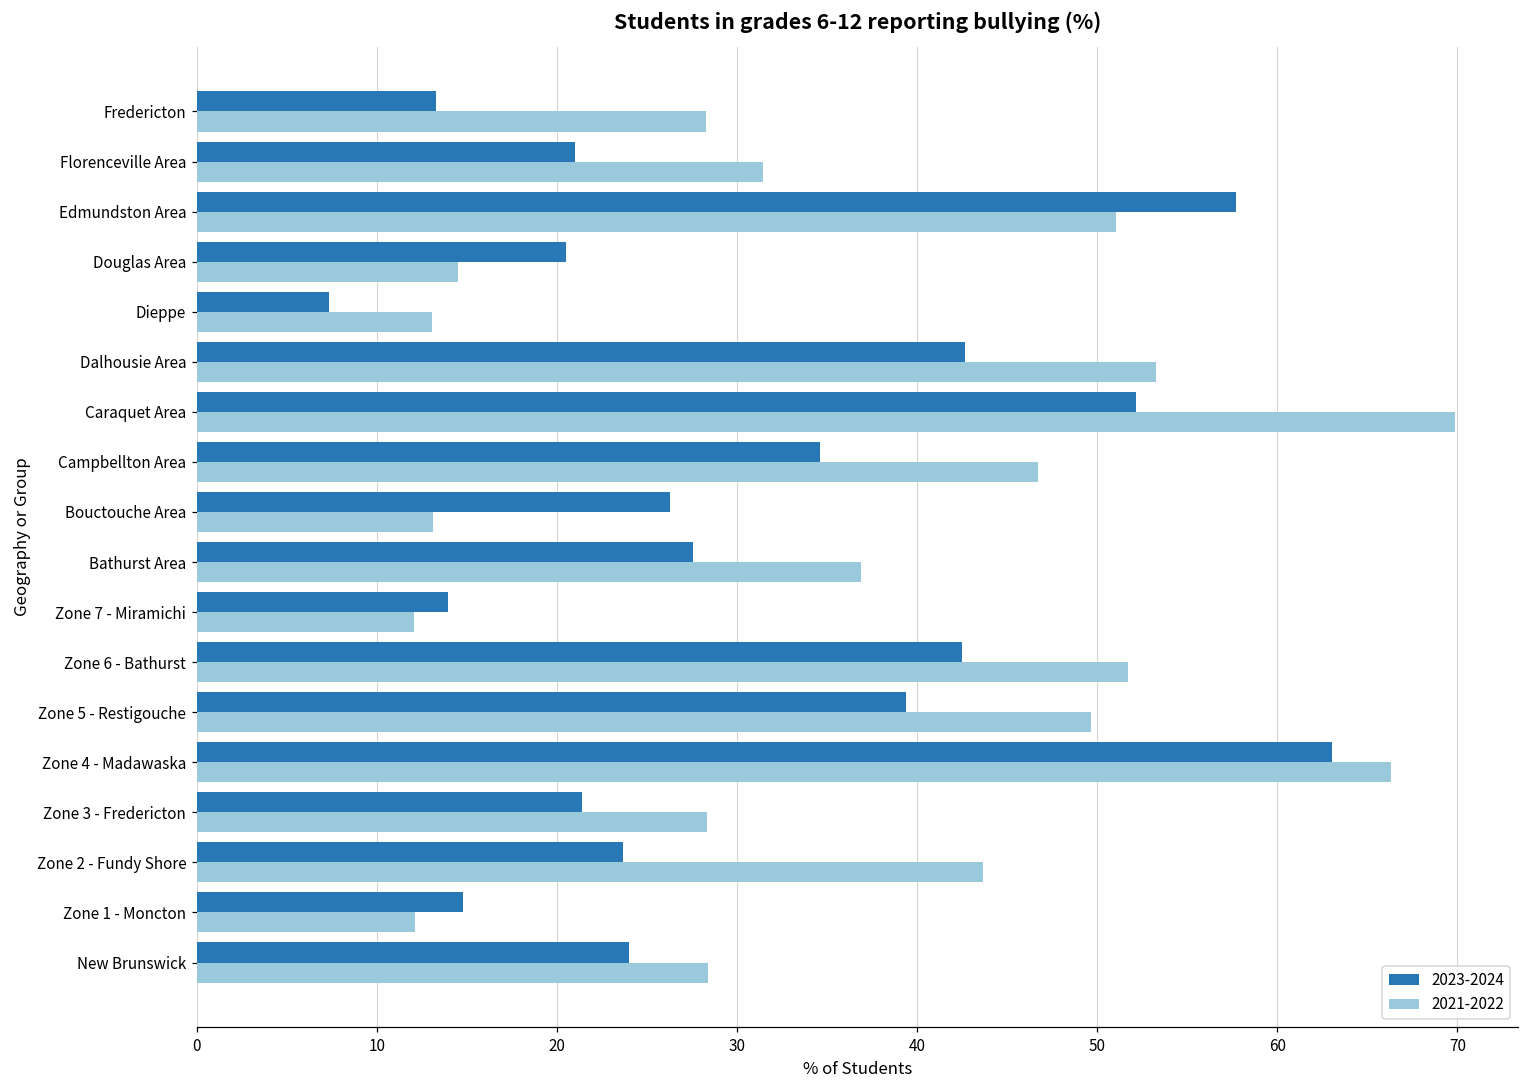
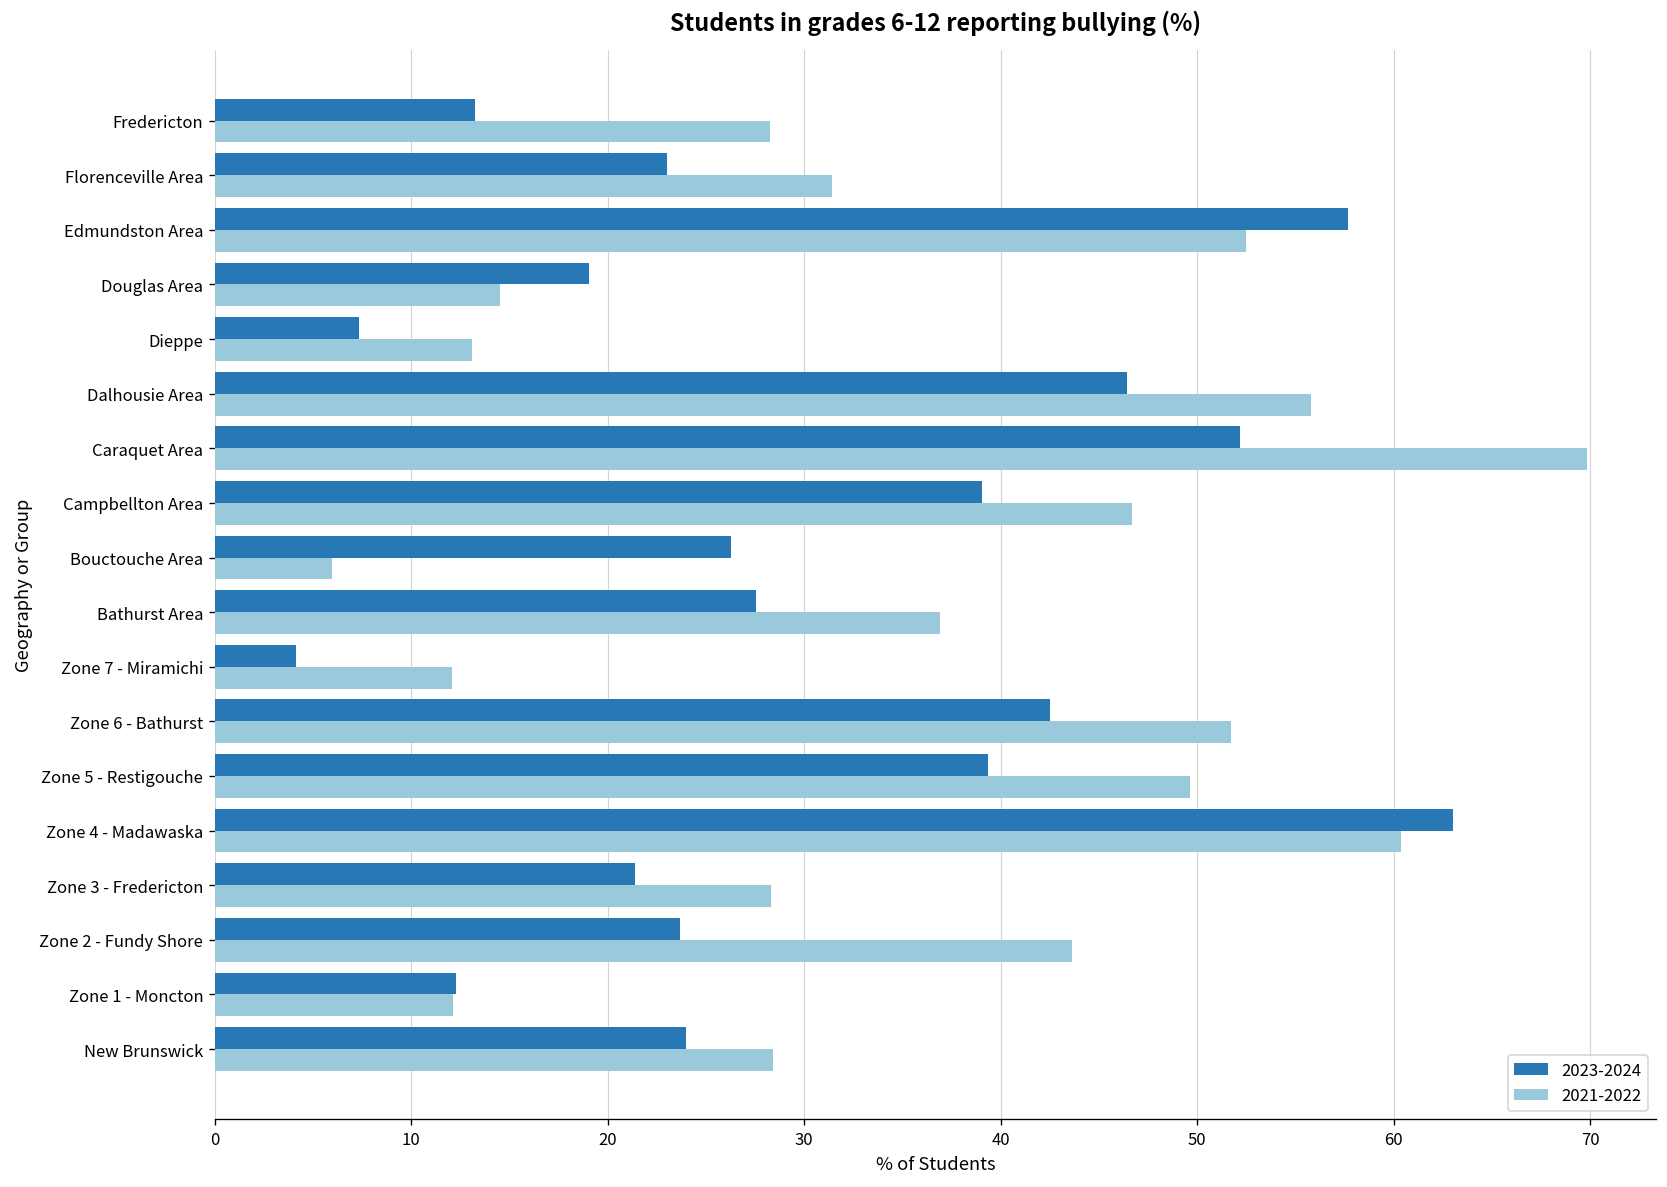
2023-2024, Florenceville Area: 21.0 -> 23.0
2021-2022, Edmundston Area: 51.0 -> 52.5
2023-2024, Douglas Area: 20.5 -> 19.1
2023-2024, Dalhousie Area: 42.7 -> 46.4
2021-2022, Dalhousie Area: 53.2 -> 55.8
2023-2024, Campbellton Area: 34.6 -> 39.0
2021-2022, Bouctouche Area: 13.1 -> 6.0
2023-2024, Zone 7 - Miramichi: 14.0 -> 4.1
2021-2022, Zone 4 - Madawaska: 66.3 -> 60.4
2023-2024, Zone 1 - Moncton: 14.8 -> 12.3
